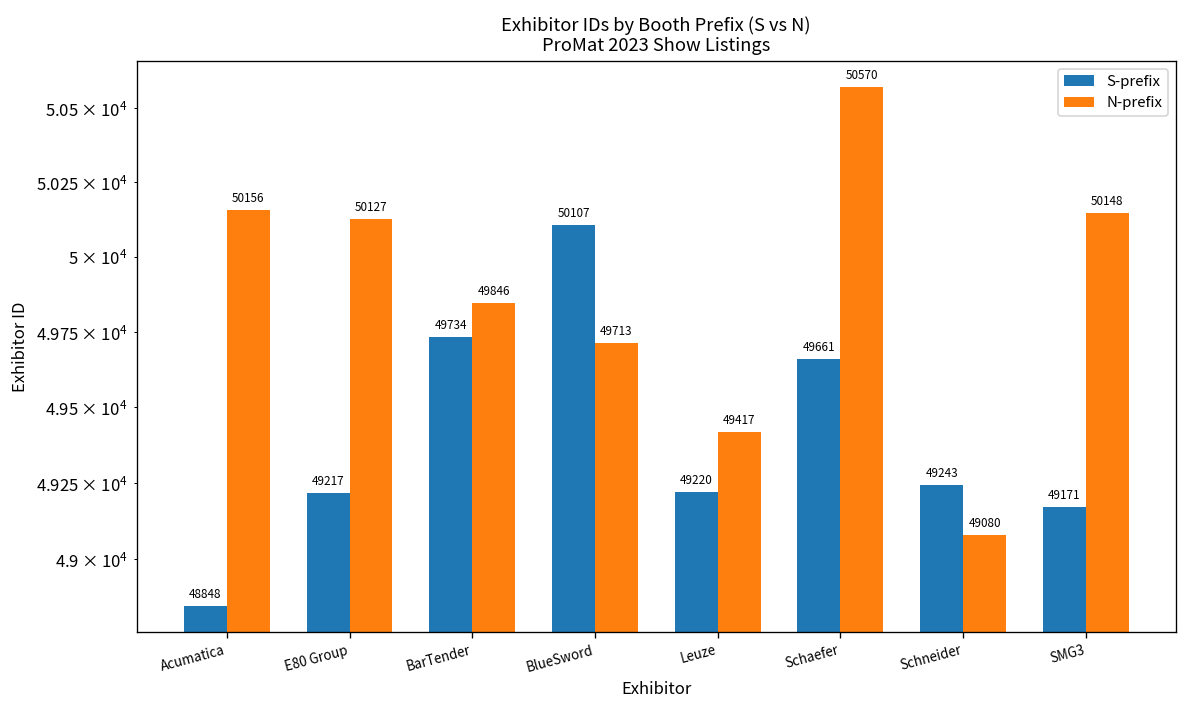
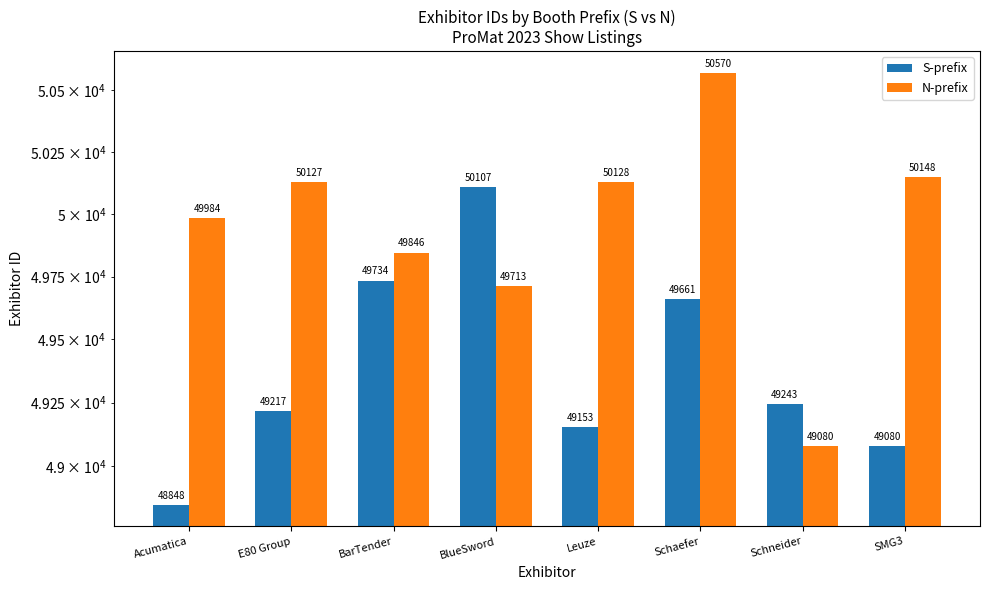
N-prefix, Acumatica: 50156 -> 49984
S-prefix, Leuze: 49220 -> 49153
N-prefix, Leuze: 49417 -> 50128
S-prefix, SMG3: 49171 -> 49080
